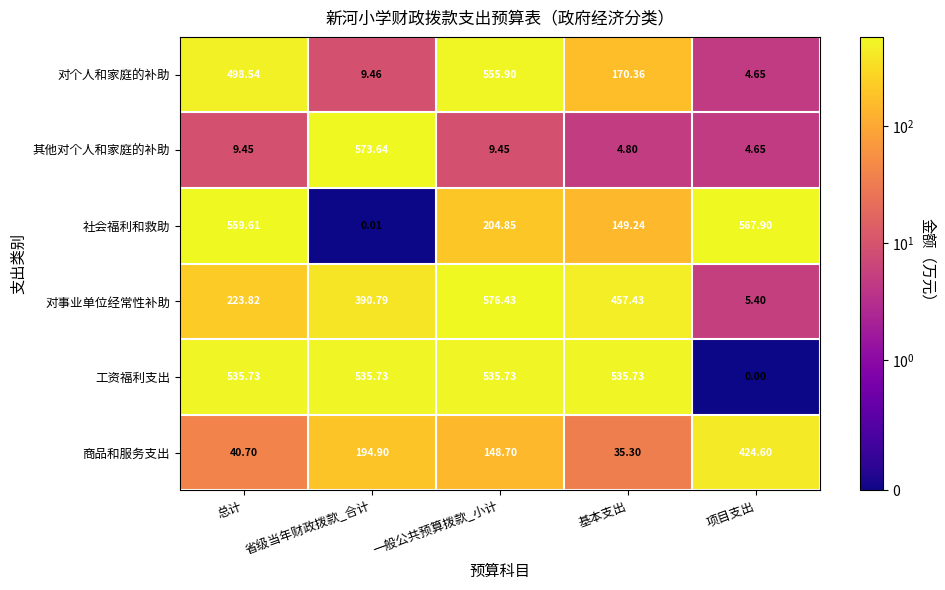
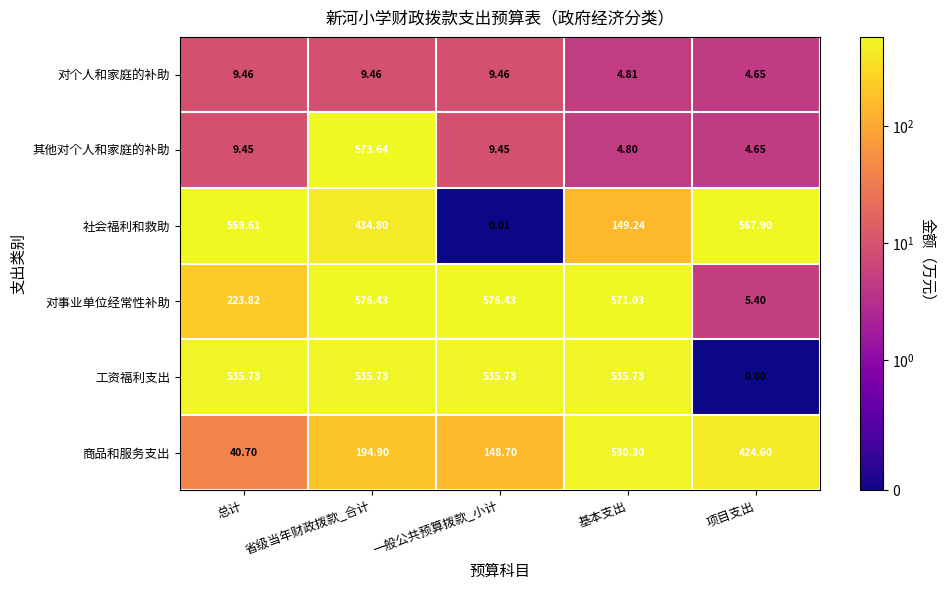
对个人和家庭的补助, 总计: 498.54 -> 9.46
对个人和家庭的补助, 一般公共预算拨款_小计: 555.90 -> 9.46
对个人和家庭的补助, 基本支出: 170.36 -> 4.81
社会福利和救助, 省级当年财政拨款_合计: 0.01 -> 434.80
社会福利和救助, 一般公共预算拨款_小计: 204.85 -> 0.01
对事业单位经常性补助, 省级当年财政拨款_合计: 390.79 -> 576.43
对事业单位经常性补助, 基本支出: 457.43 -> 571.03
商品和服务支出, 基本支出: 35.30 -> 530.30
